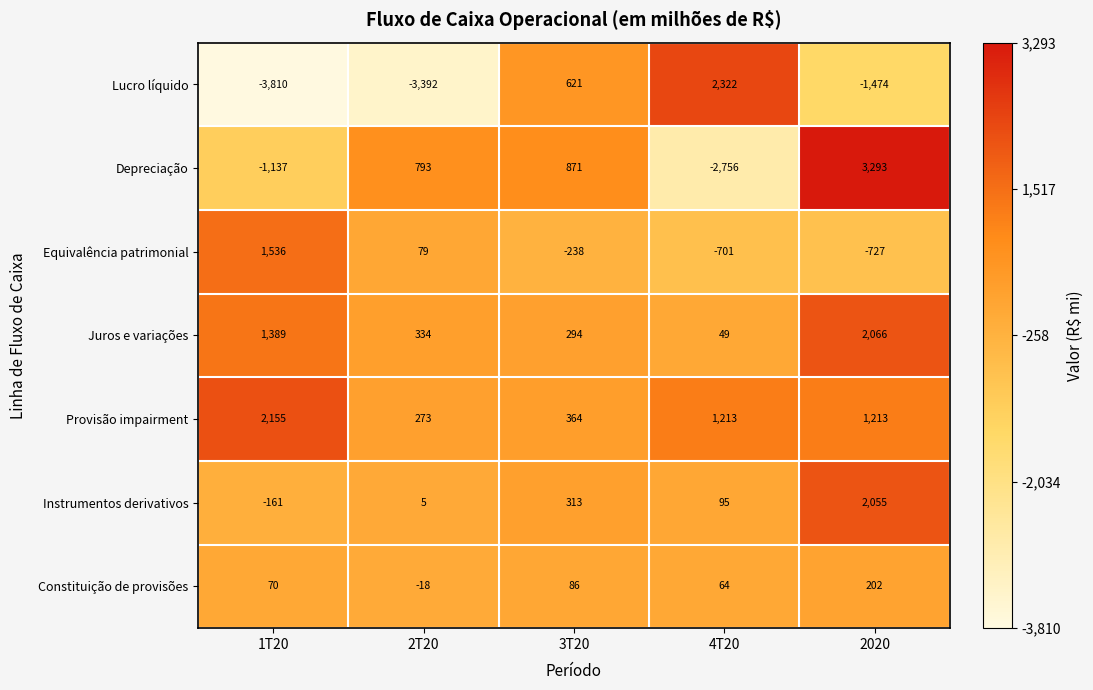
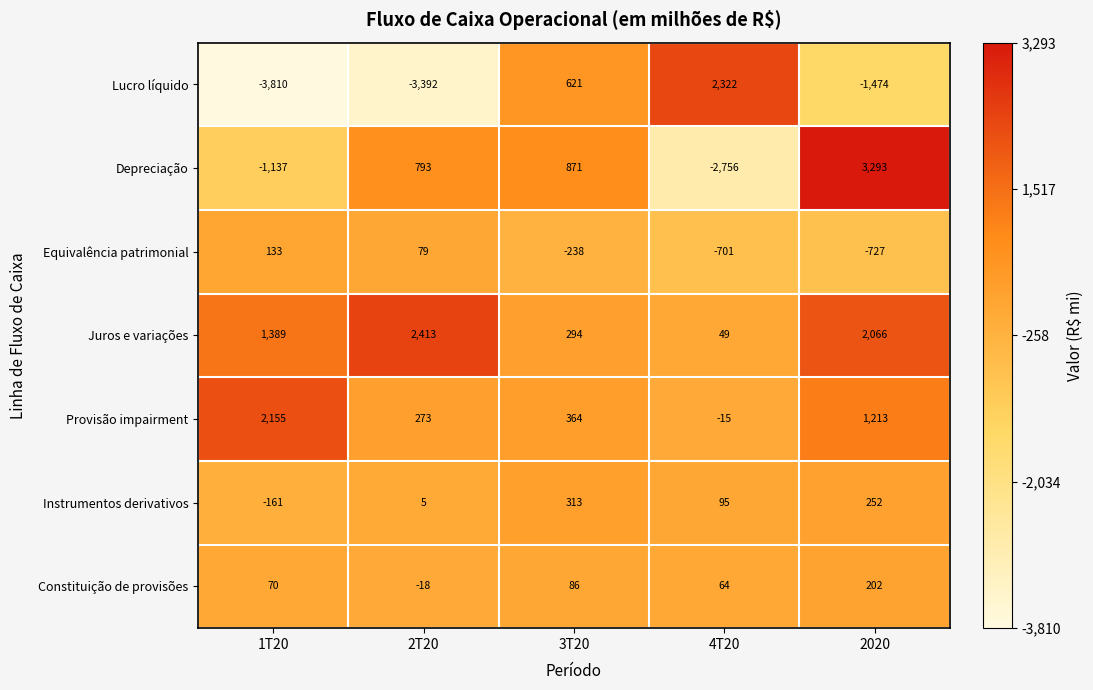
Equivalência patrimonial, 1T20: 1,536 -> 133
Juros e variações, 2T20: 334 -> 2,413
Provisão impairment, 4T20: 1,213 -> -15
Instrumentos derivativos, 2020: 2,055 -> 252
